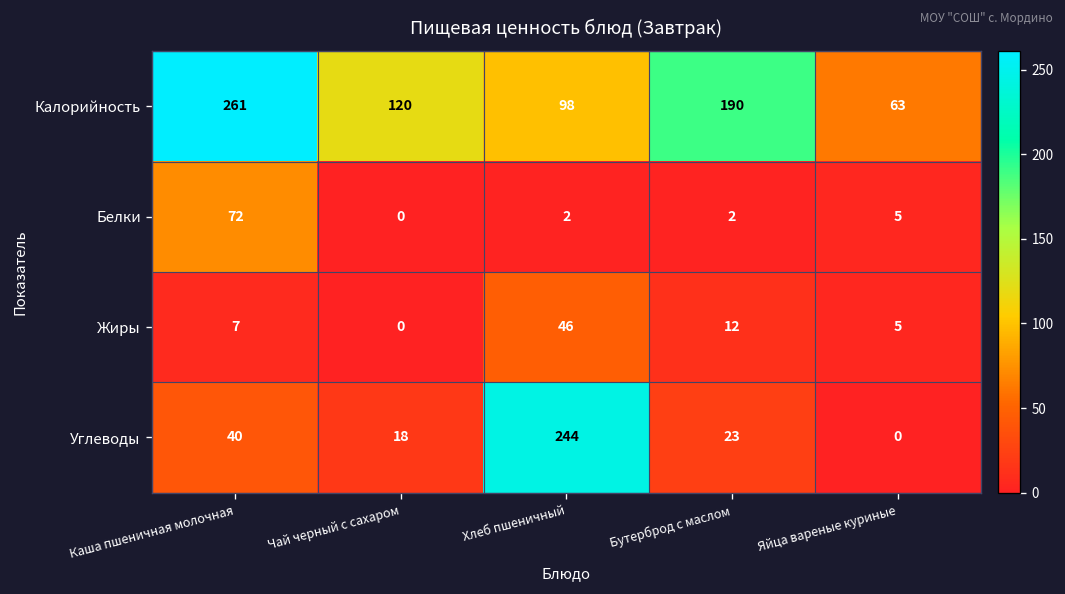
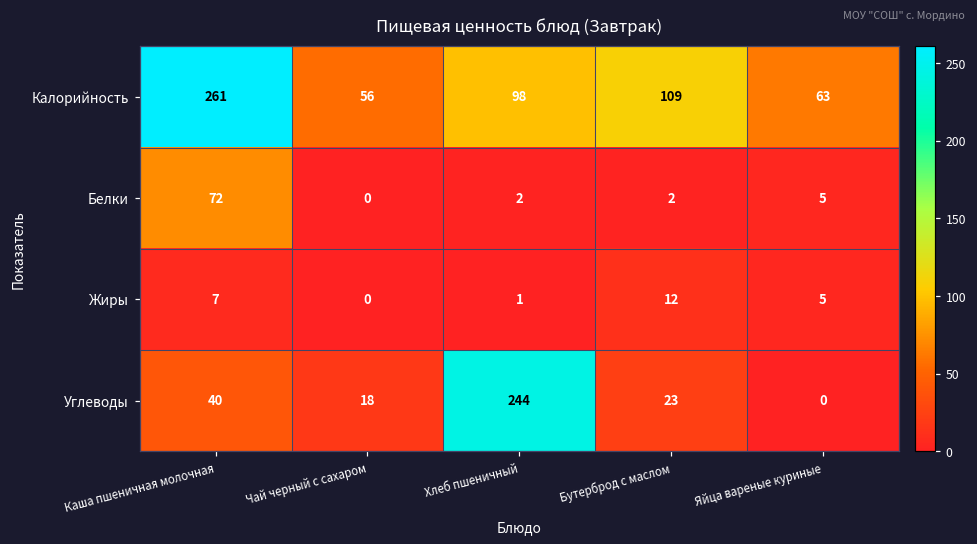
Калорийность, Чай черный с сахаром: 120 -> 56
Калорийность, Бутерброд с маслом: 190 -> 109
Жиры, Хлеб пшеничный: 46 -> 1
